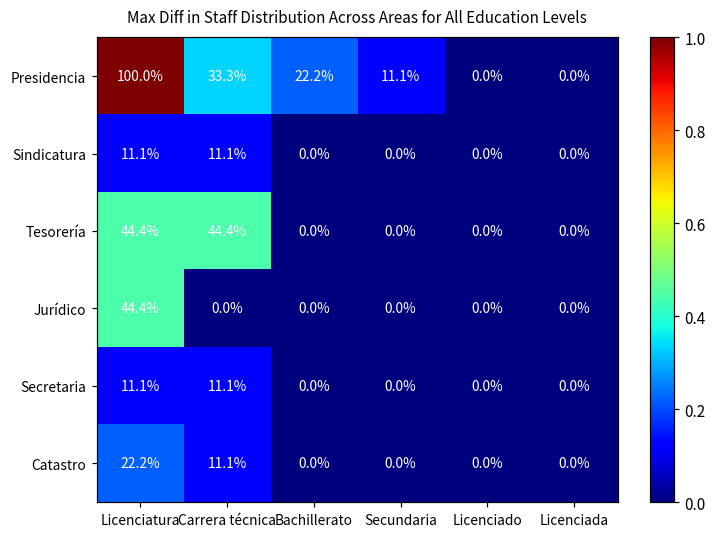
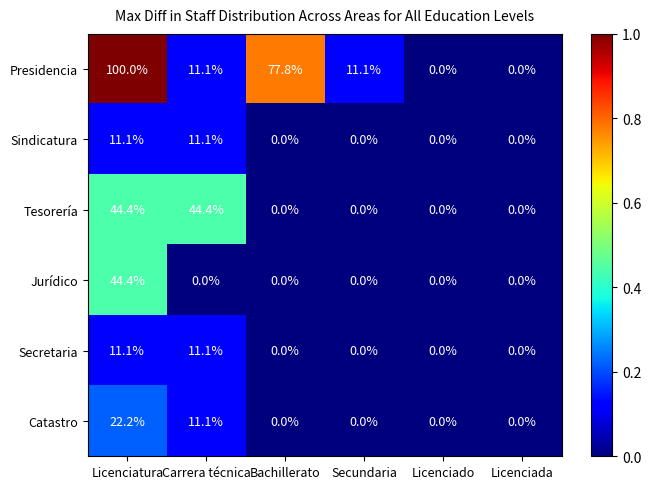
Presidencia, Carrera técnica: 33.3% -> 11.1%
Presidencia, Bachillerato: 22.2% -> 77.8%
